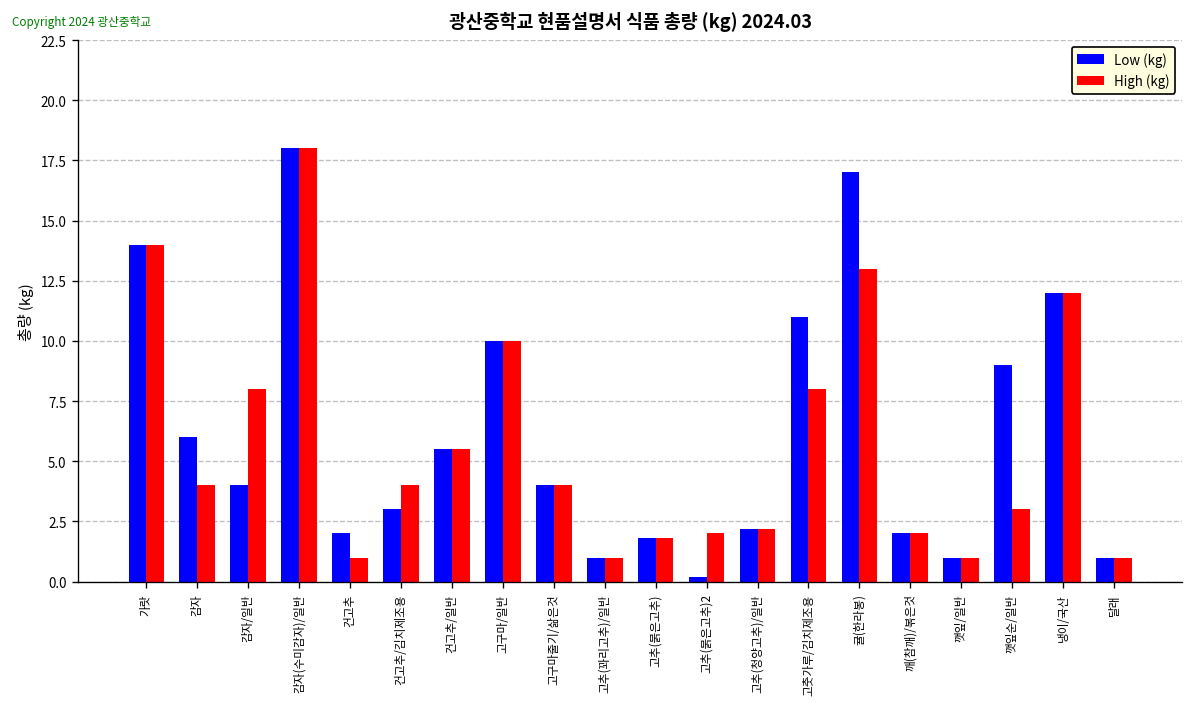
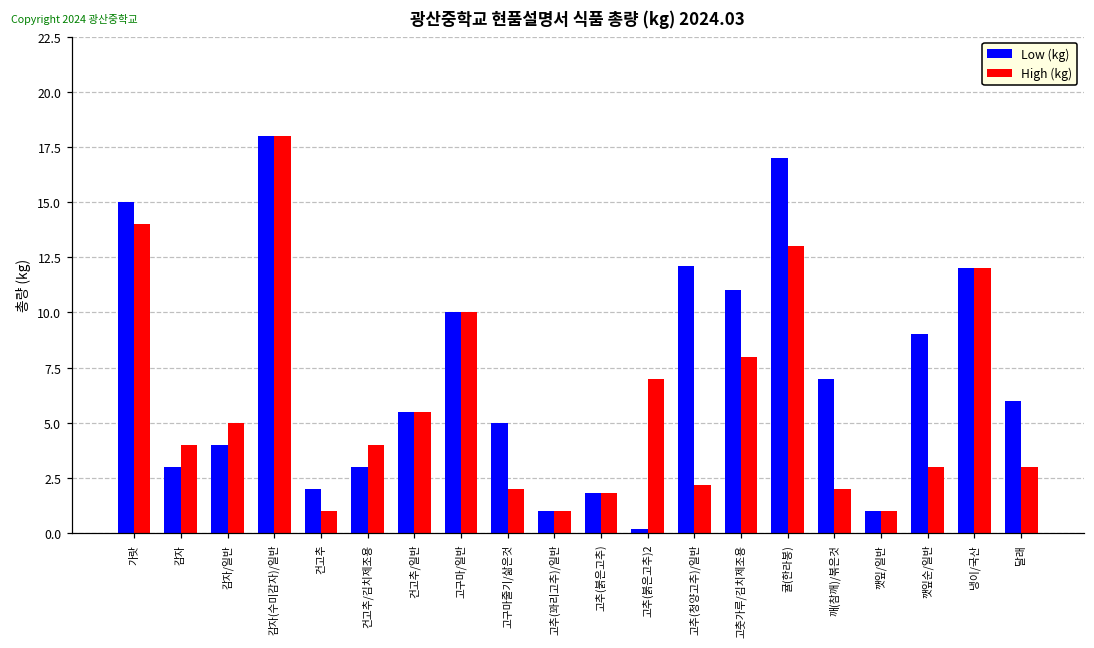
Low (kg), 가랏: 14 -> 15
Low (kg), 감자: 6 -> 3
High (kg), 감자/일반: 8 -> 5
Low (kg), 고구마줄기/삶은것: 4 -> 5
High (kg), 고구마줄기/삶은것: 4 -> 2
High (kg), 고추(붉은고추)2: 2 -> 7
Low (kg), 고추(청양고추)/일반: 2.2 -> 12.1
Low (kg), 깨(참깨)/볶은것: 2 -> 7
Low (kg), 달래: 1 -> 6
High (kg), 달래: 1 -> 3
